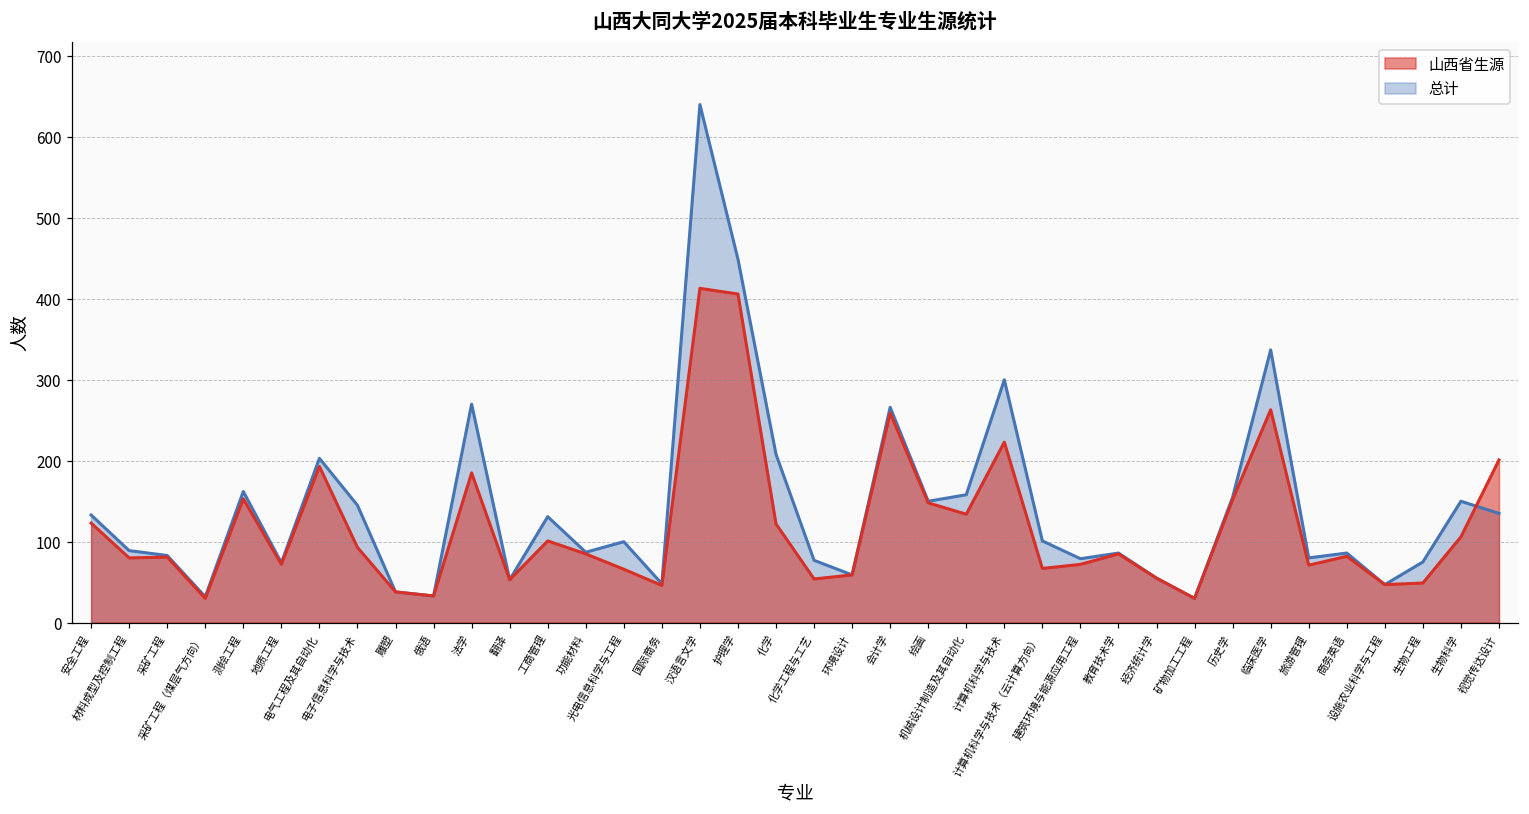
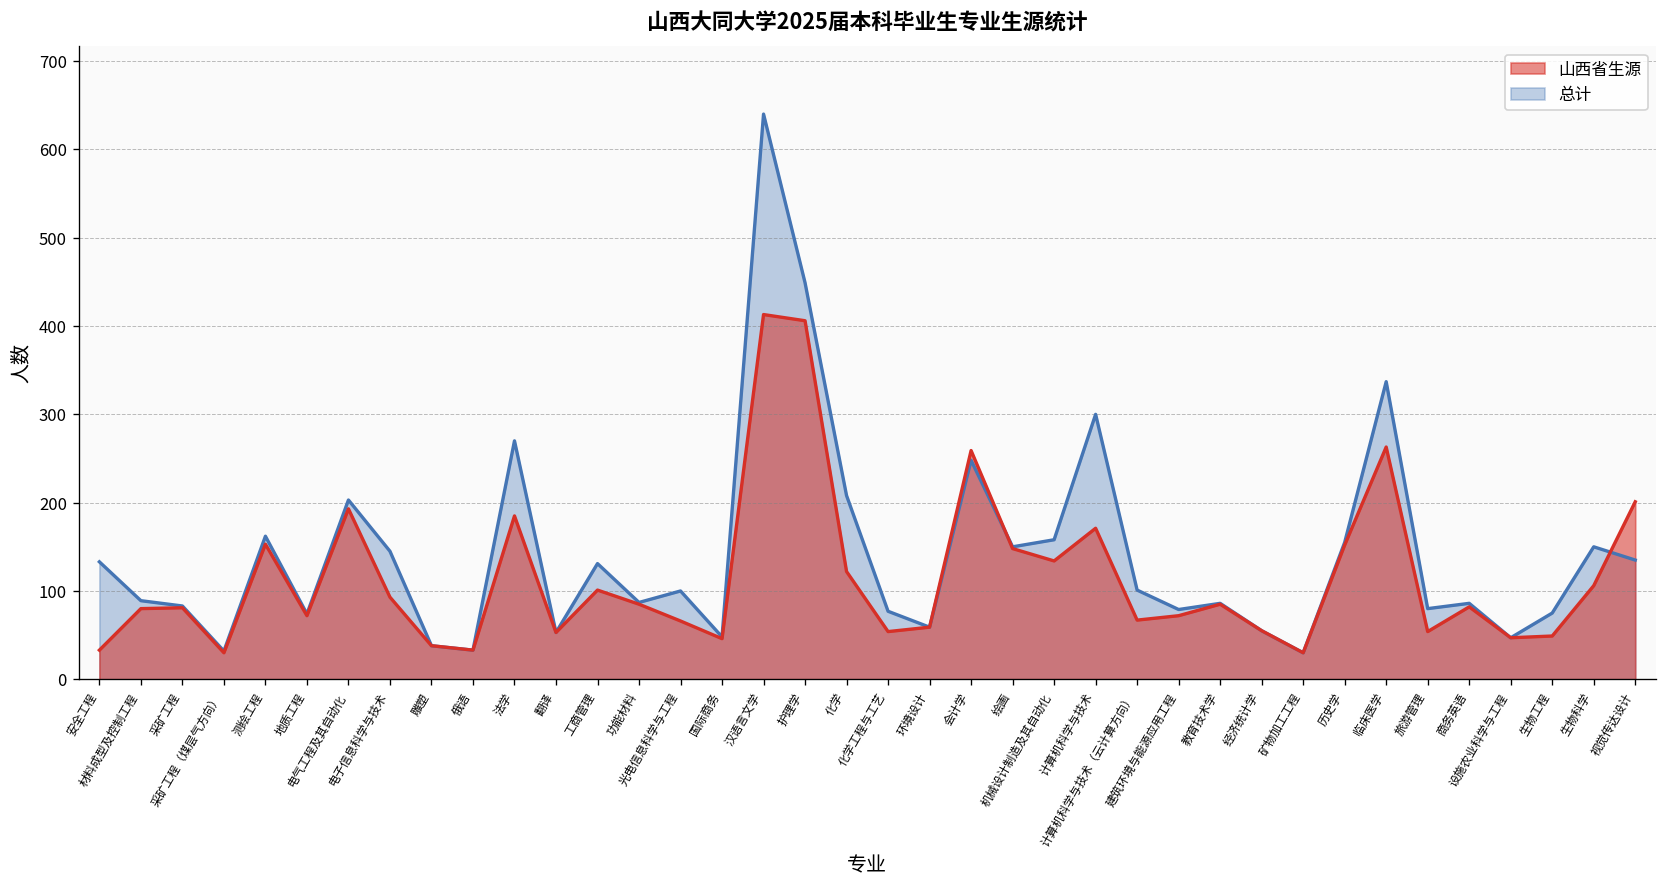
山西省生源, 安全工程: 120 -> 30
总计, 会计学: 270 -> 250
山西省生源, 计算机科学与技术: 220 -> 170
山西省生源, 旅游管理: 70 -> 50
